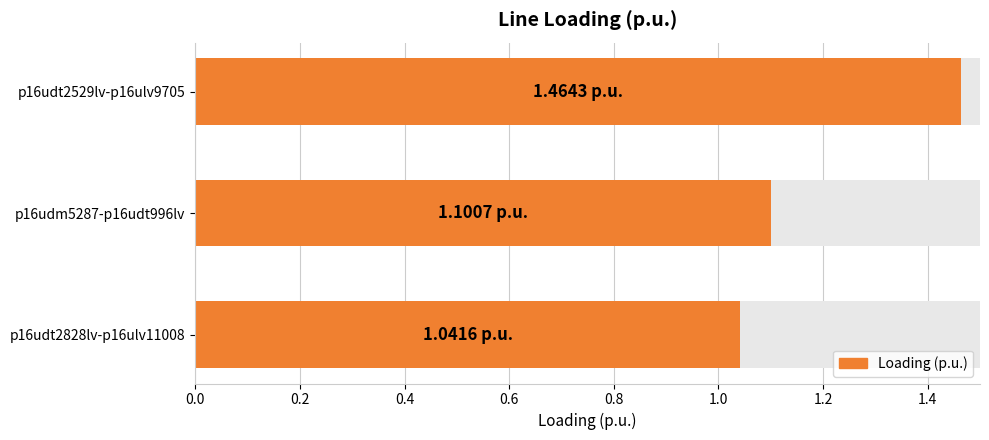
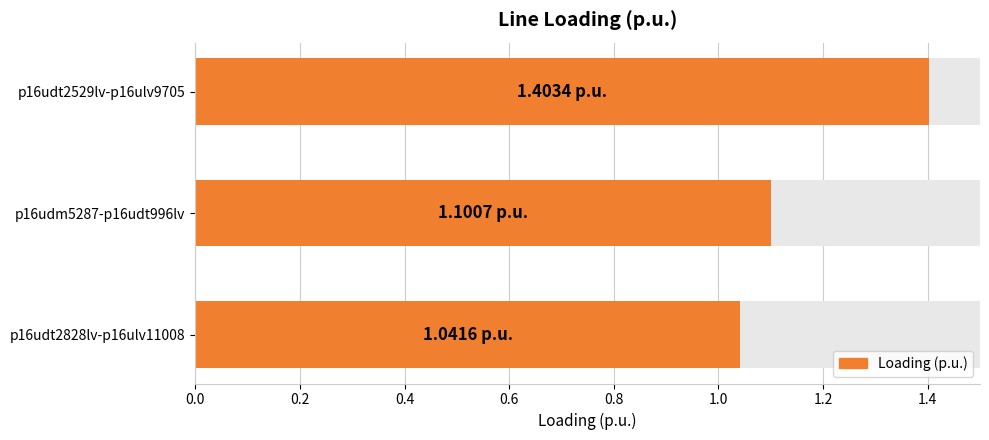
Loading (p.u.), p16udt2529lv-p16ulv9705: 1.4643 -> 1.4034
